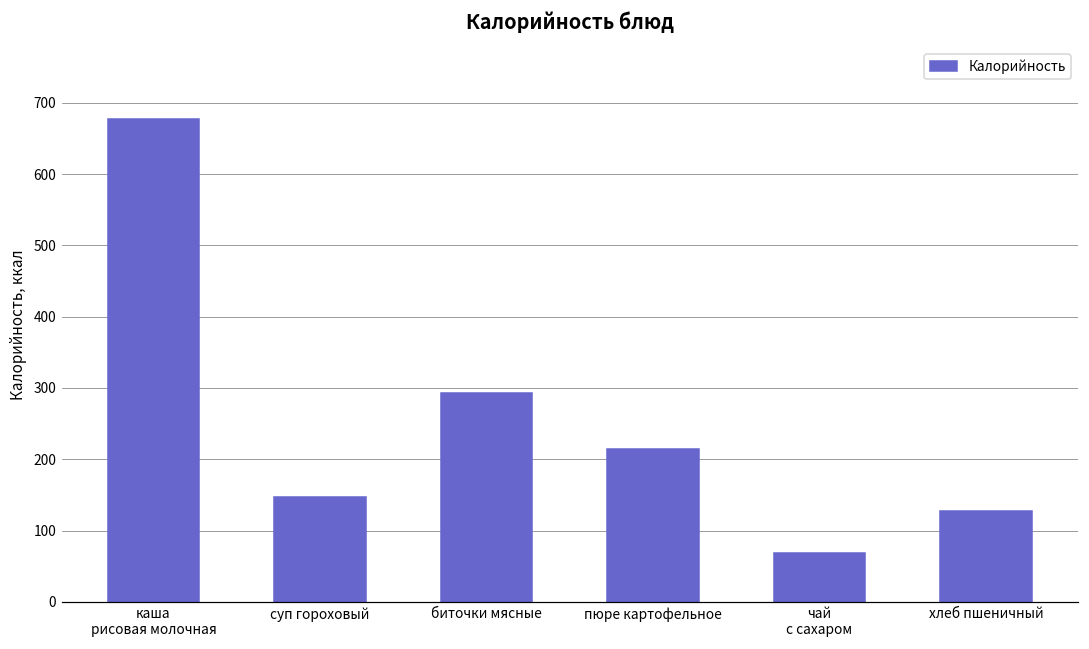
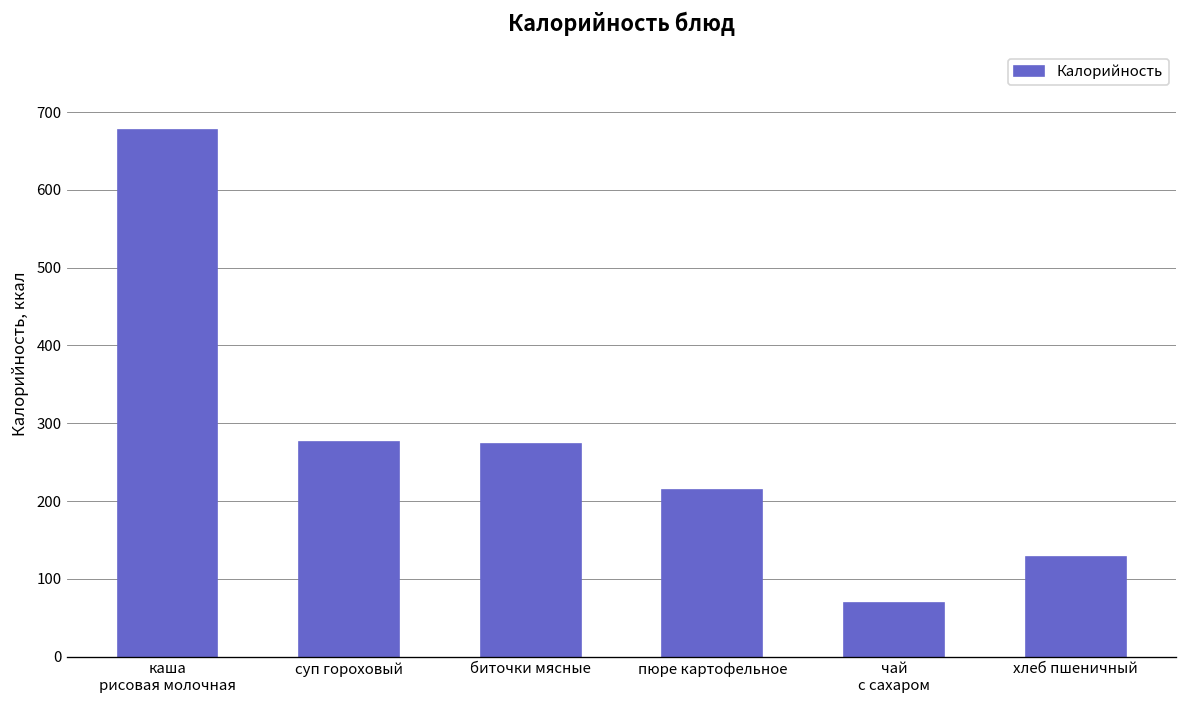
суп гороховый: 150 -> 280
биточки мясные: 290 -> 270
